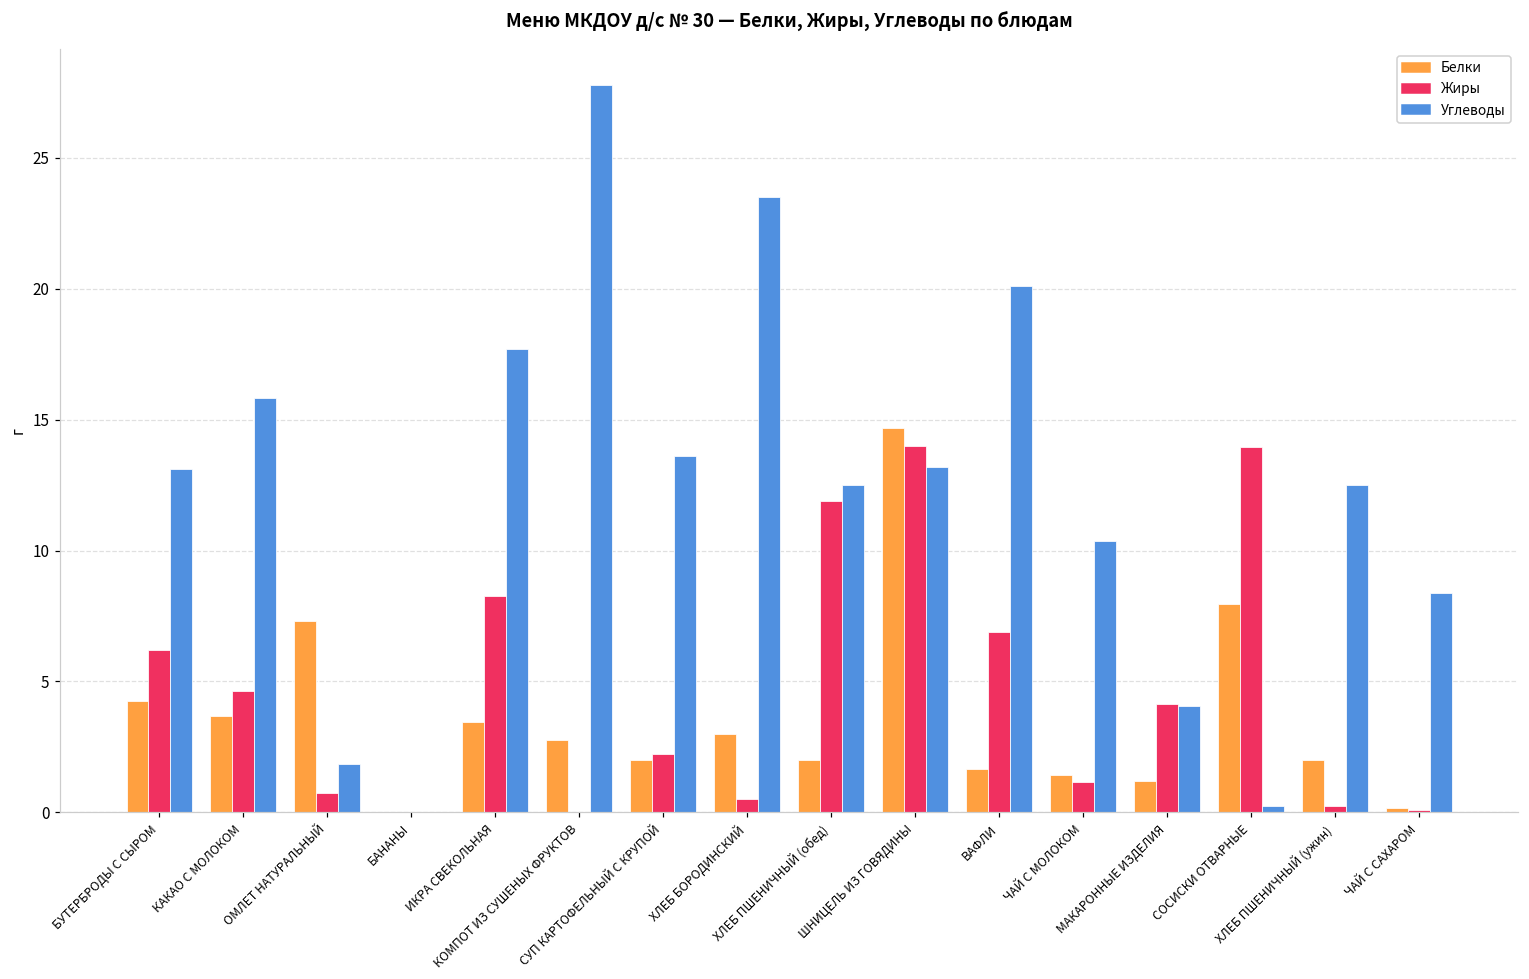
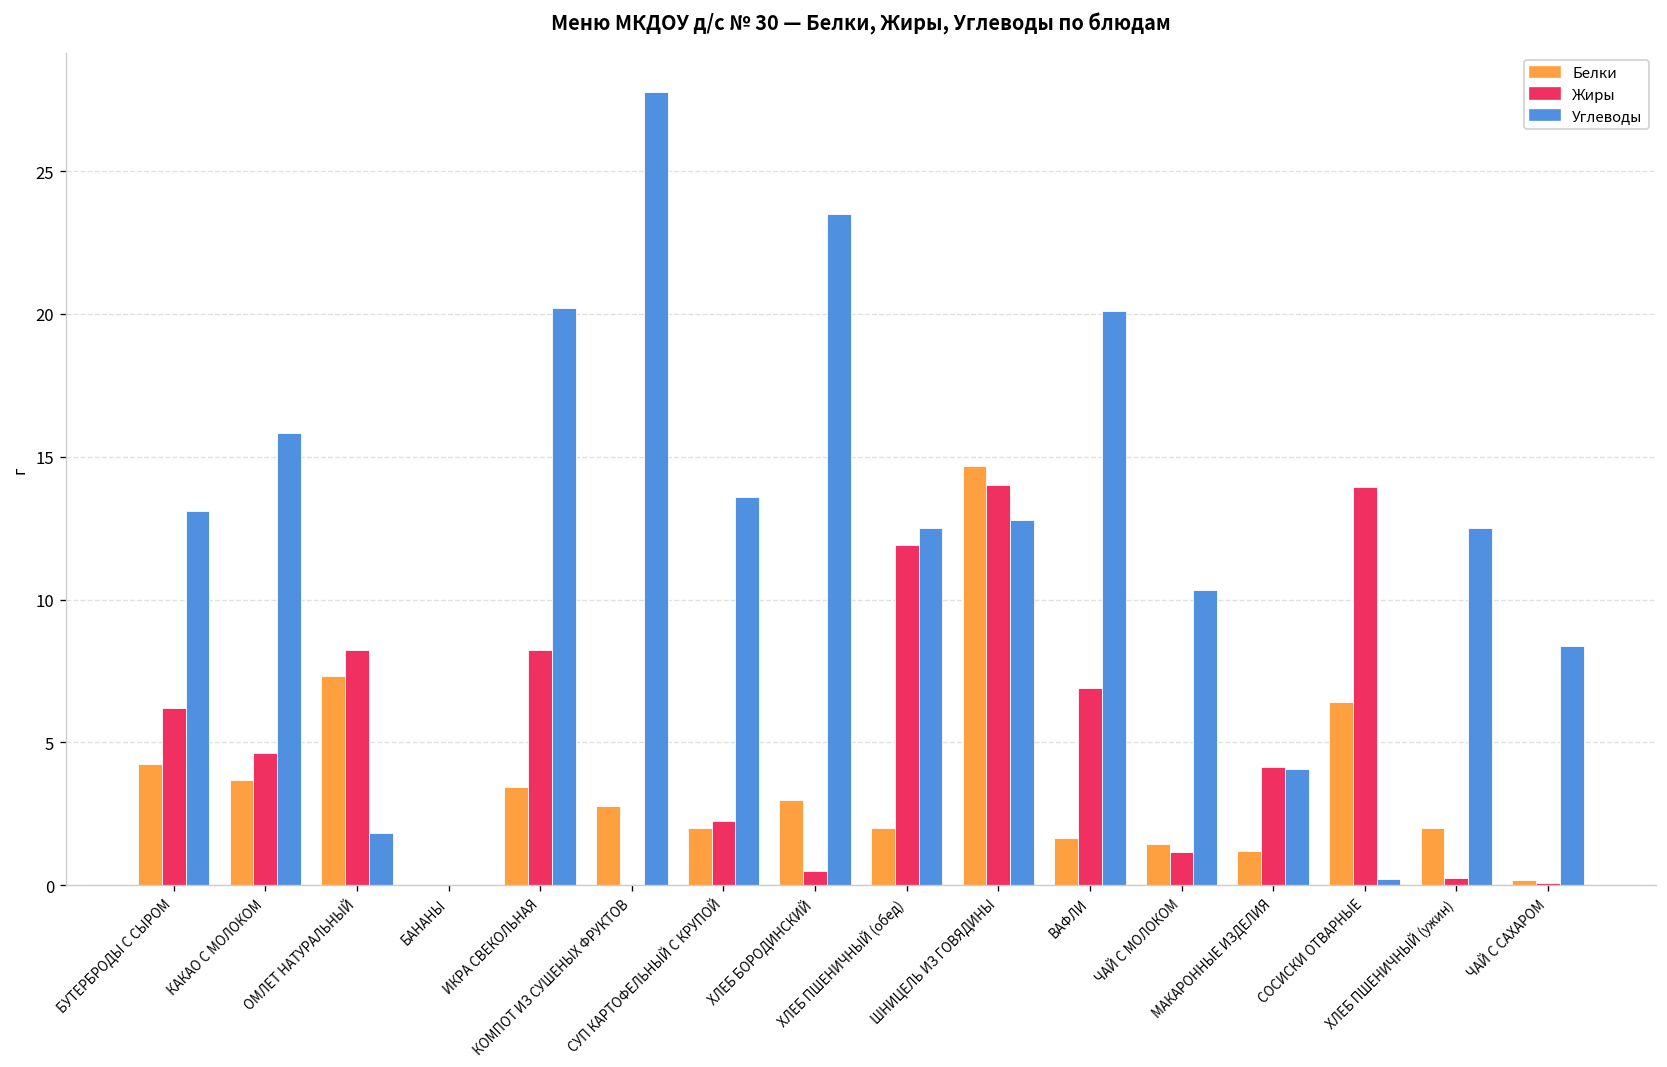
Жиры, ОМЛЕТ НАТУРАЛЬНЫЙ: 0.7 -> 8.2
Углеводы, ИКРА СВЕКОЛЬНАЯ: 17.7 -> 20.2
Углеводы, ШНИЦЕЛЬ ИЗ ГОВЯДИНЫ: 13.2 -> 12.8
Белки, СОСИСКИ ОТВАРНЫЕ: 8.0 -> 6.4
